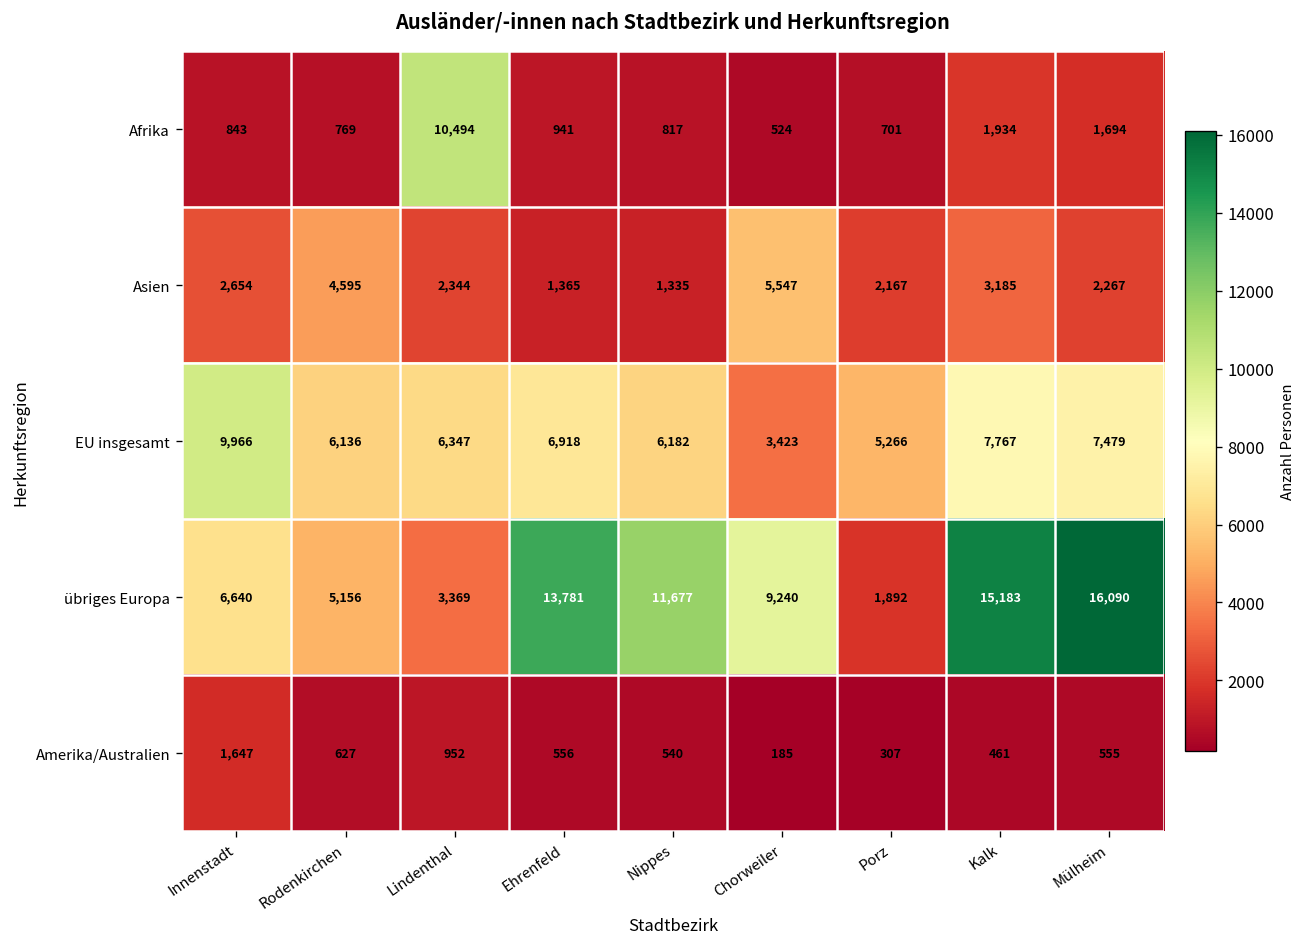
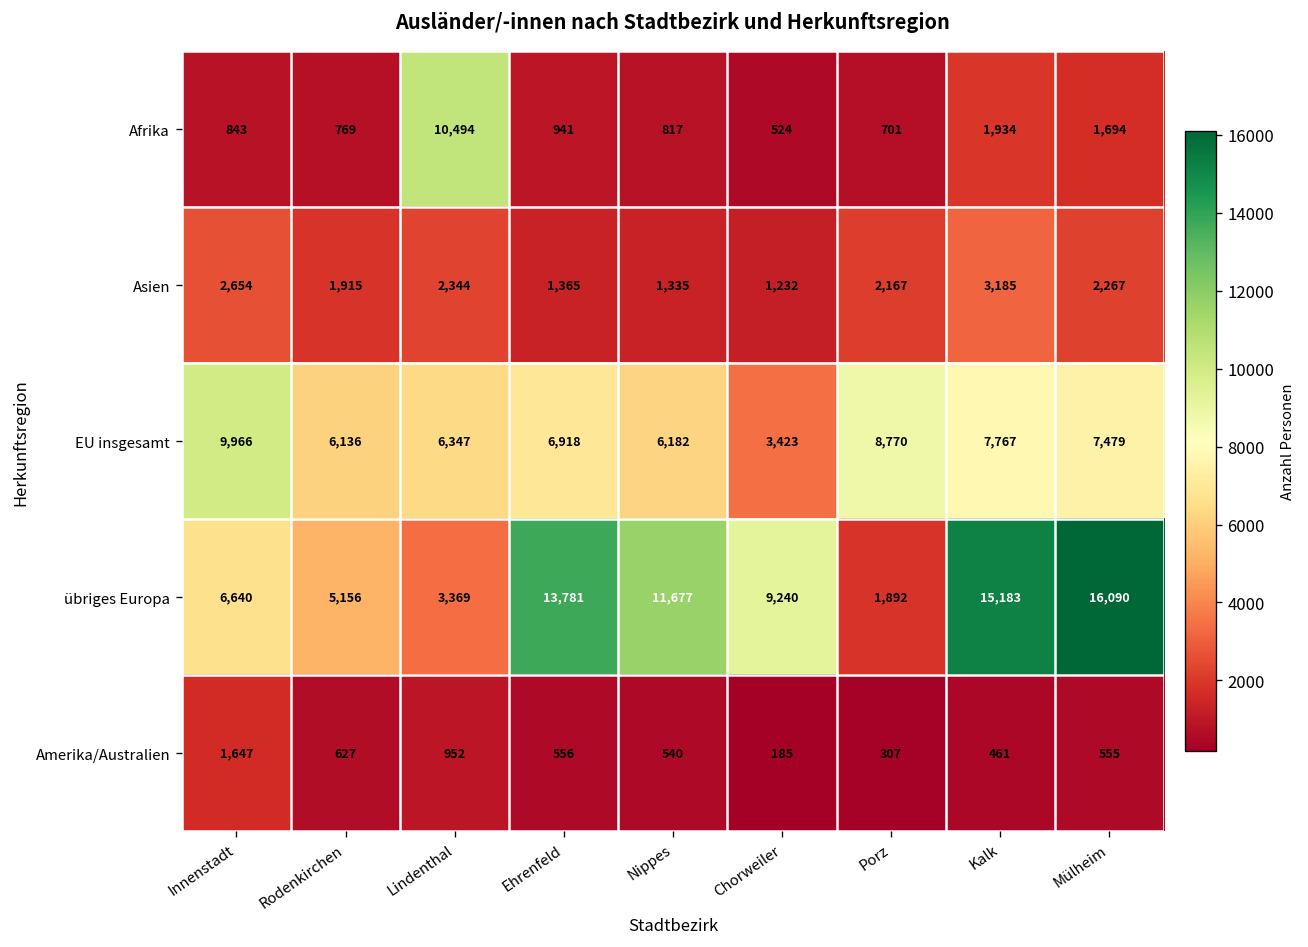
Asien, Rodenkirchen: 4,595 -> 1,915
Asien, Chorweiler: 5,547 -> 1,232
EU insgesamt, Porz: 5,266 -> 8,770
